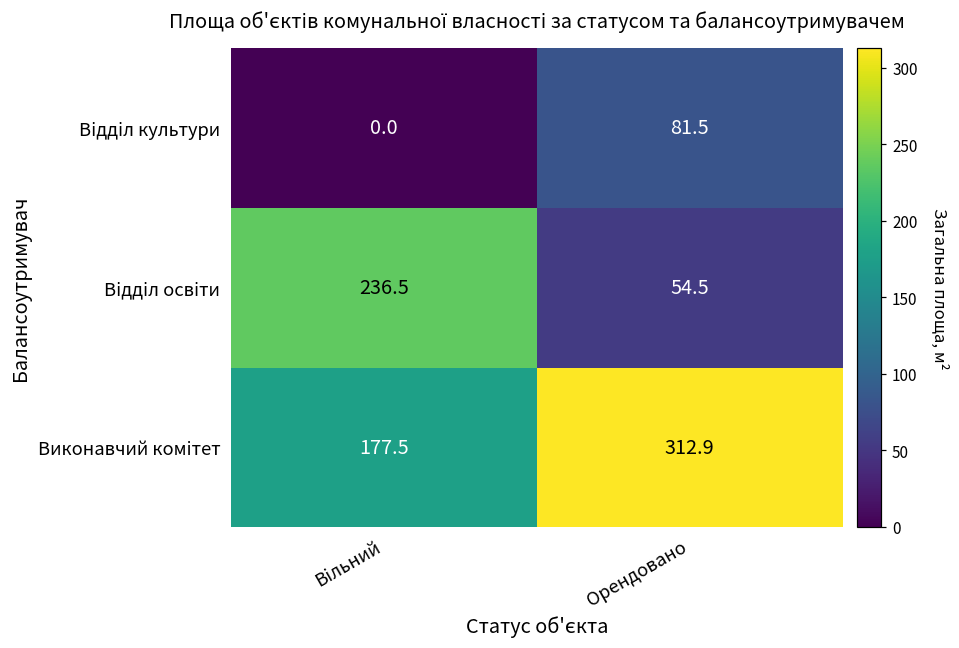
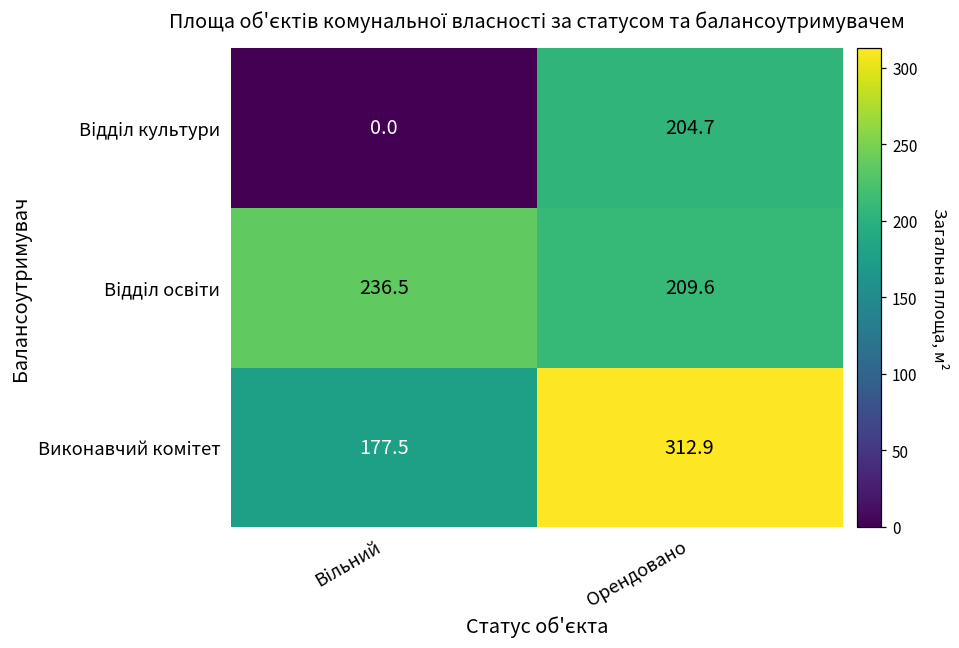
Відділ культури, Орендовано: 81.5 -> 204.7
Відділ освіти, Орендовано: 54.5 -> 209.6
